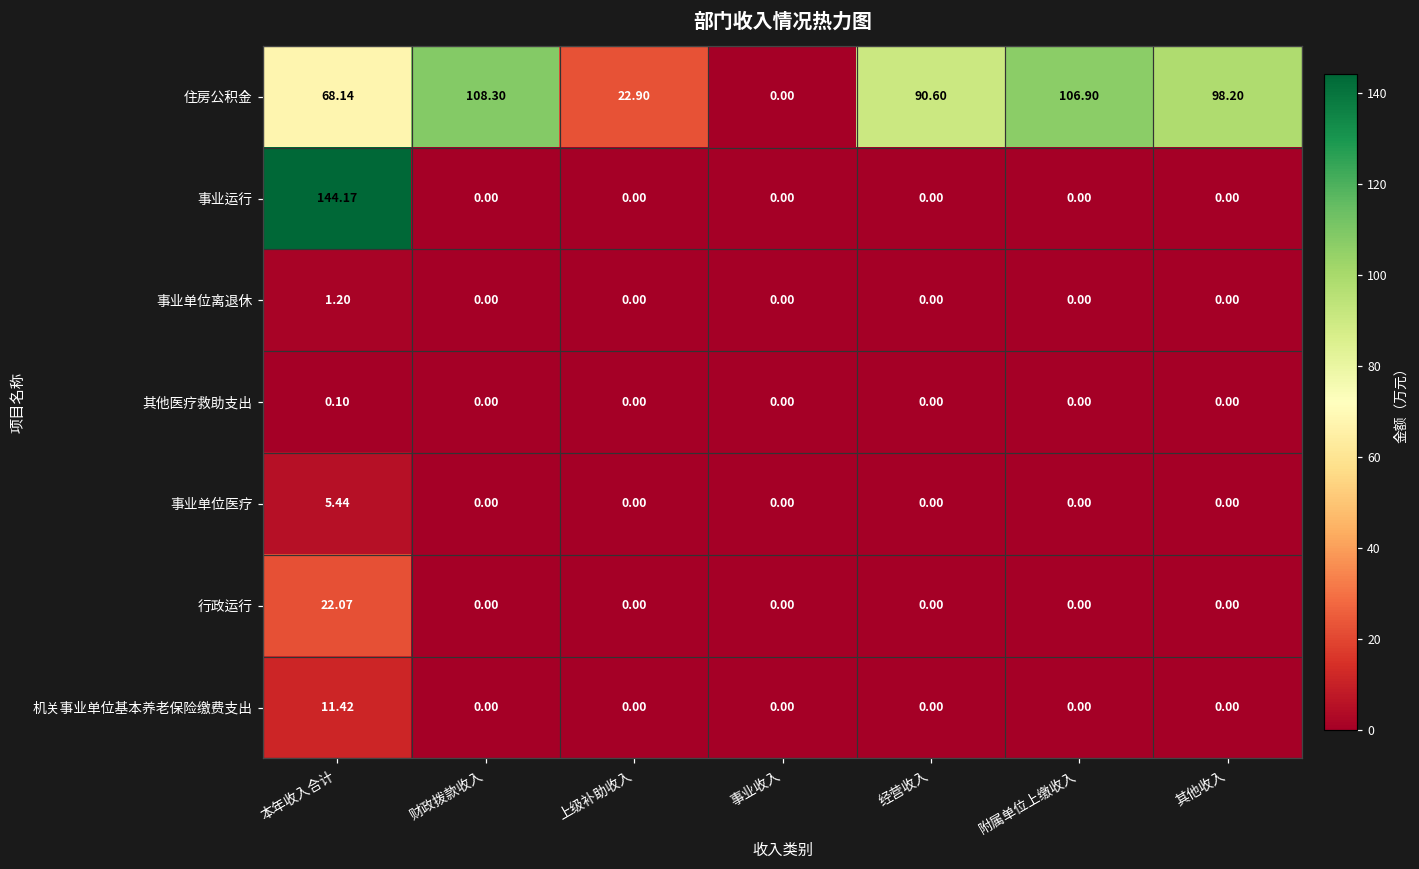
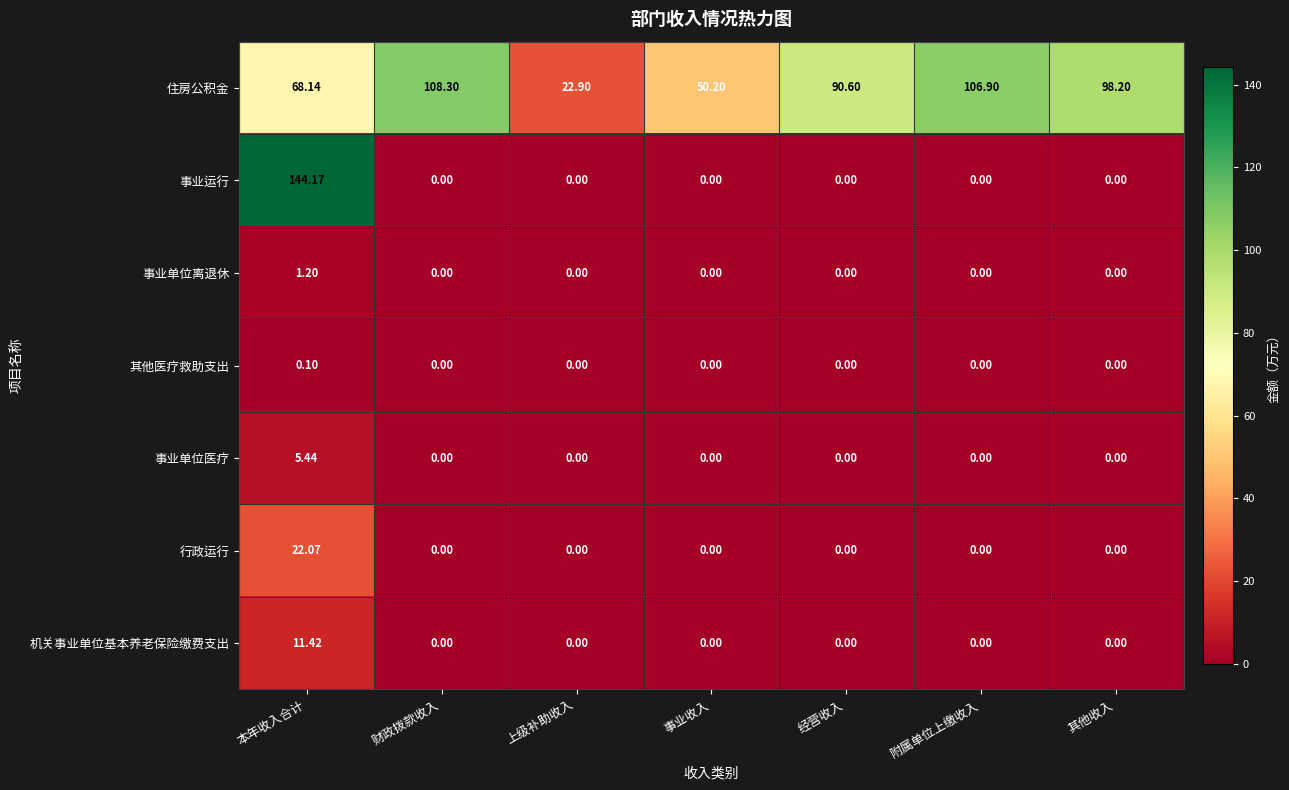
住房公积金, 事业收入: 0.00 -> 50.20
